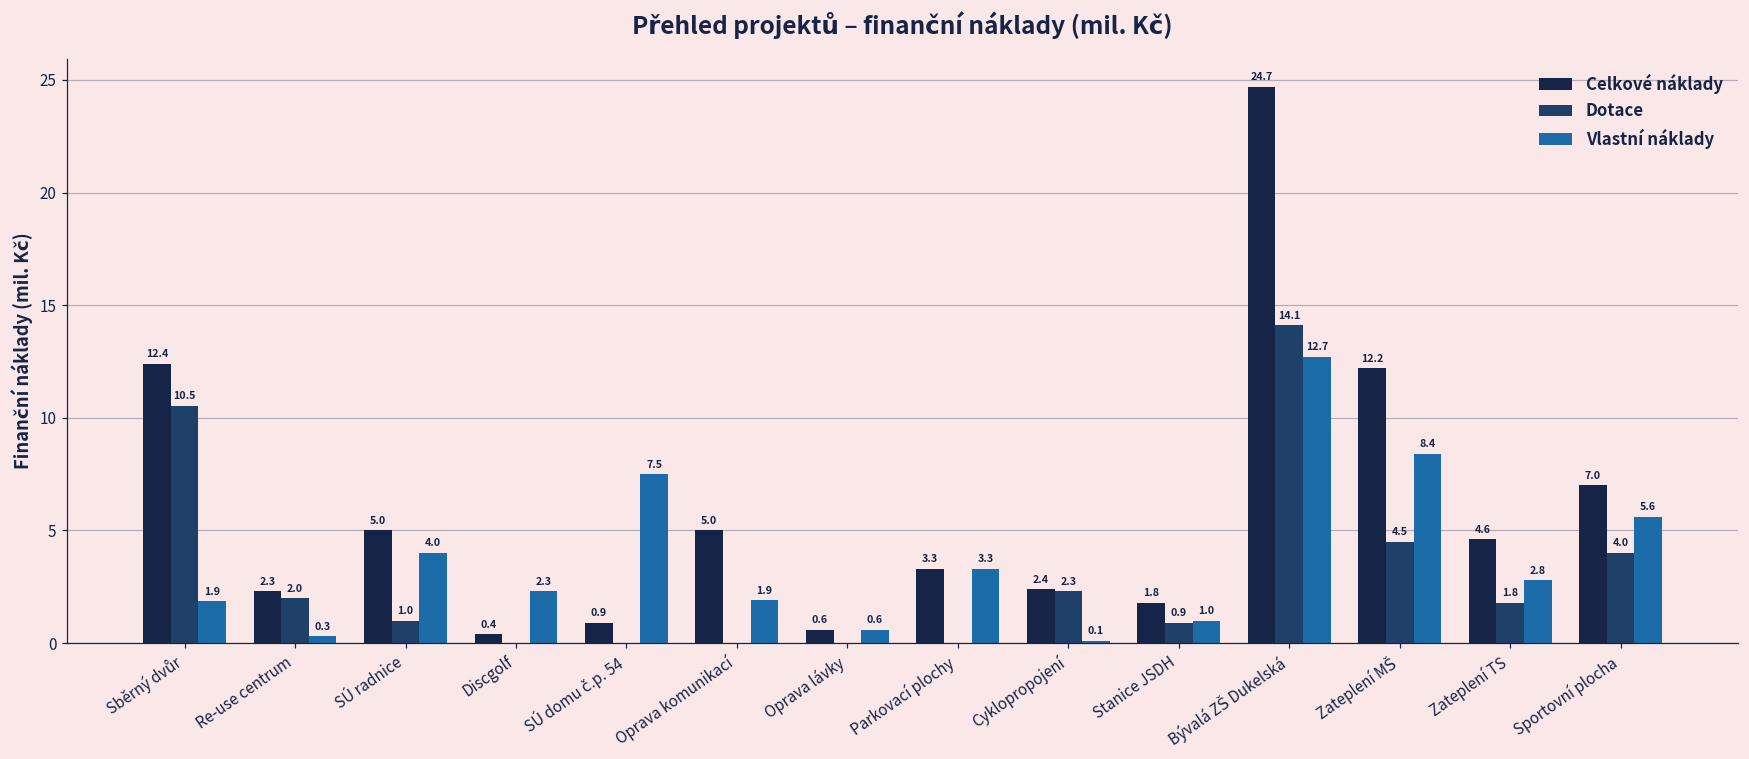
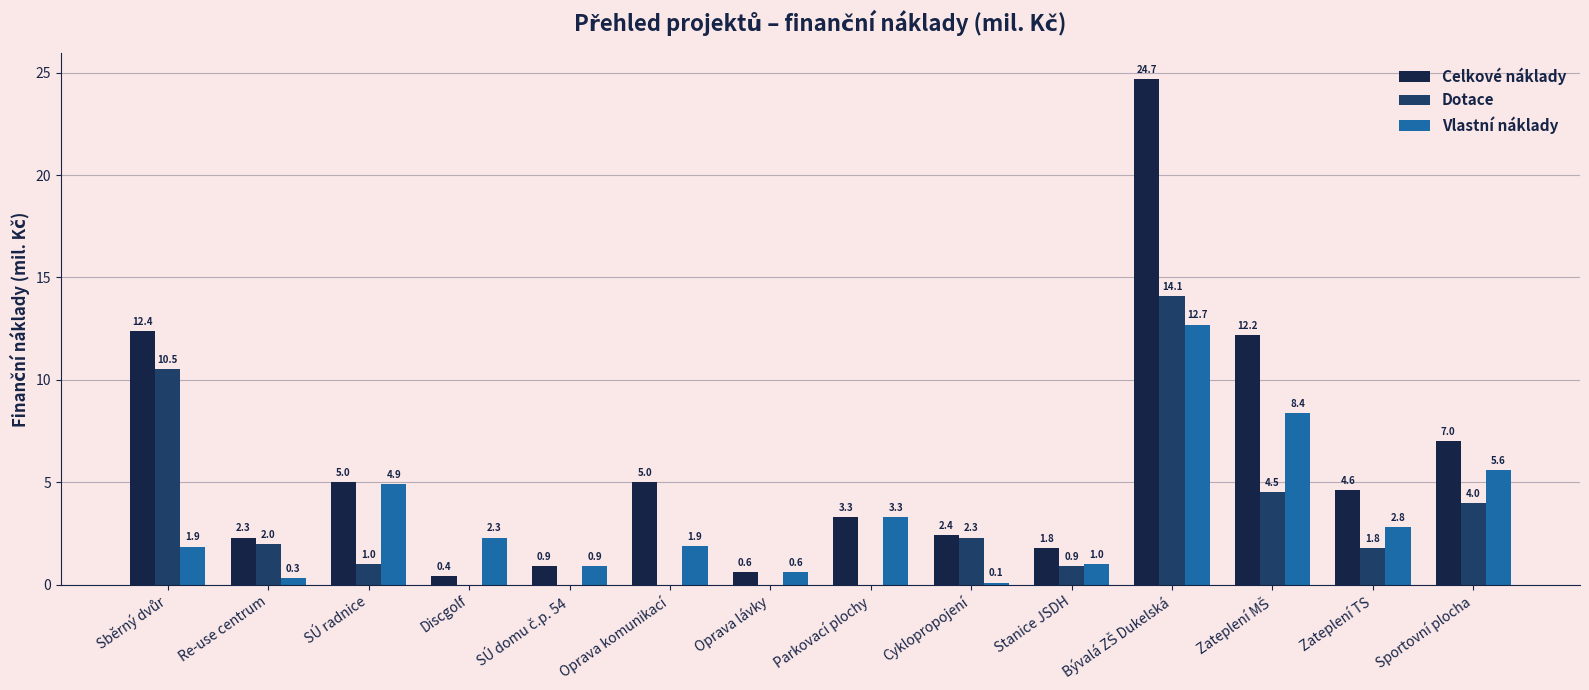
Vlastní náklady, SÚ radnice: 4.0 -> 4.9
Vlastní náklady, SÚ domu č.p. 54: 7.5 -> 0.9
